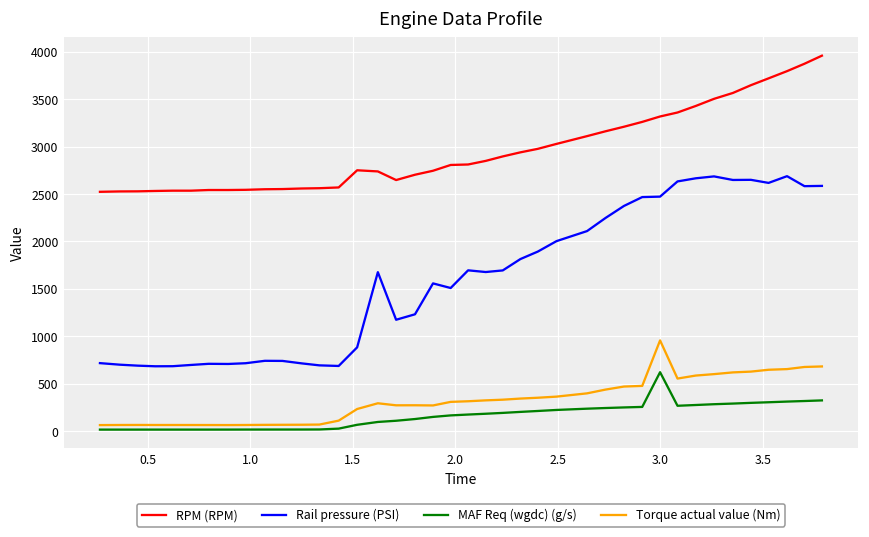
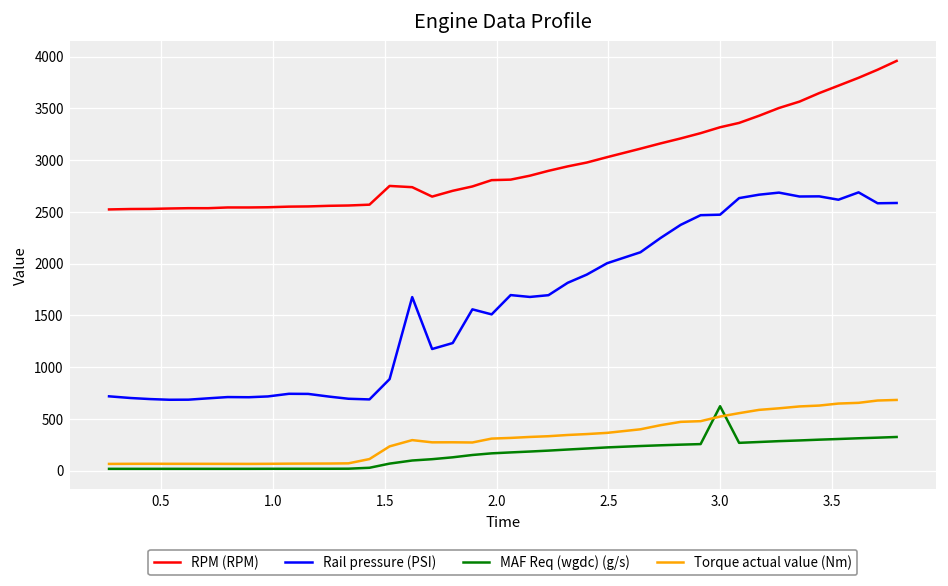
Torque actual value (Nm), 3.0: 1000 -> 500
